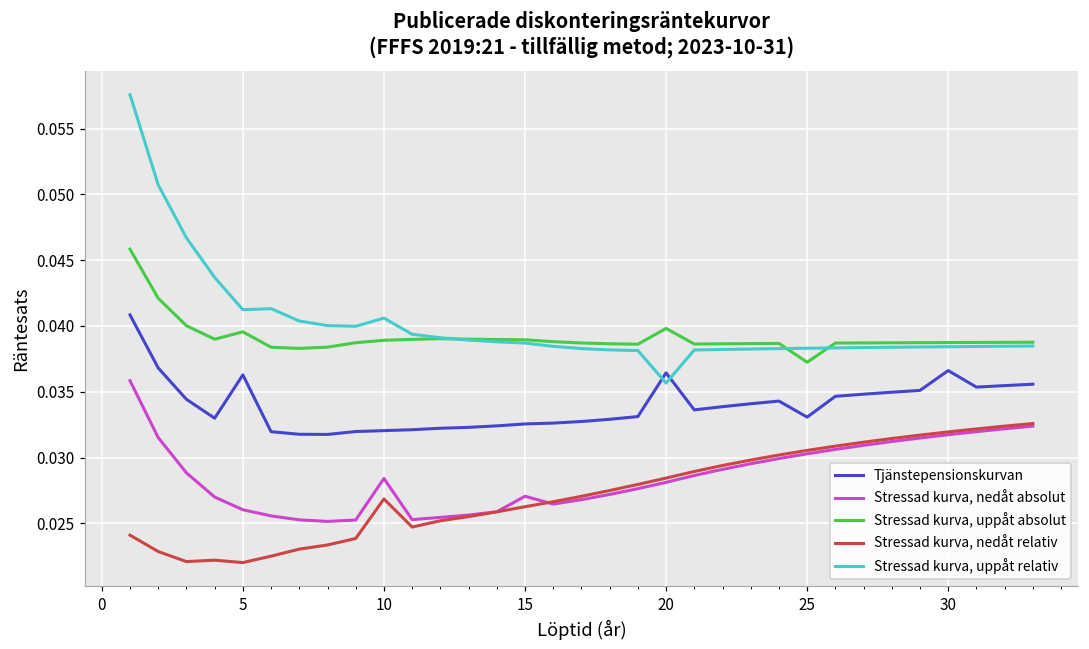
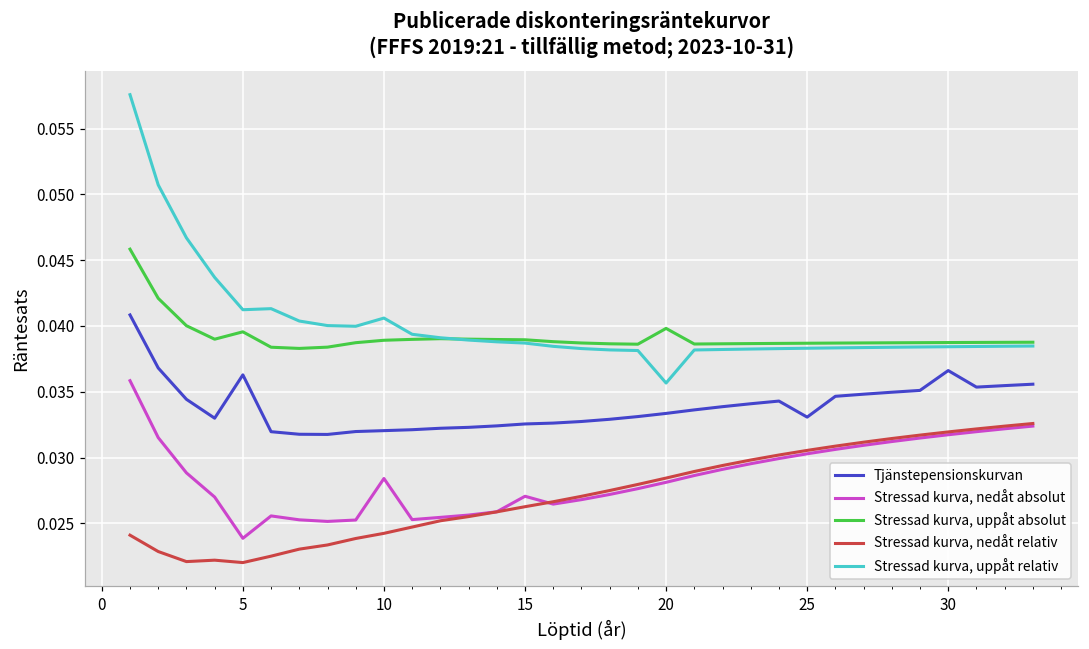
Stressad kurva, nedåt absolut, 5: 0.0260 -> 0.0239
Stressad kurva, nedåt relativ, 10: 0.0268 -> 0.0242
Tjänstepensionskurvan, 20: 0.0364 -> 0.0334
Stressad kurva, uppåt absolut, 25: 0.0372 -> 0.0387
